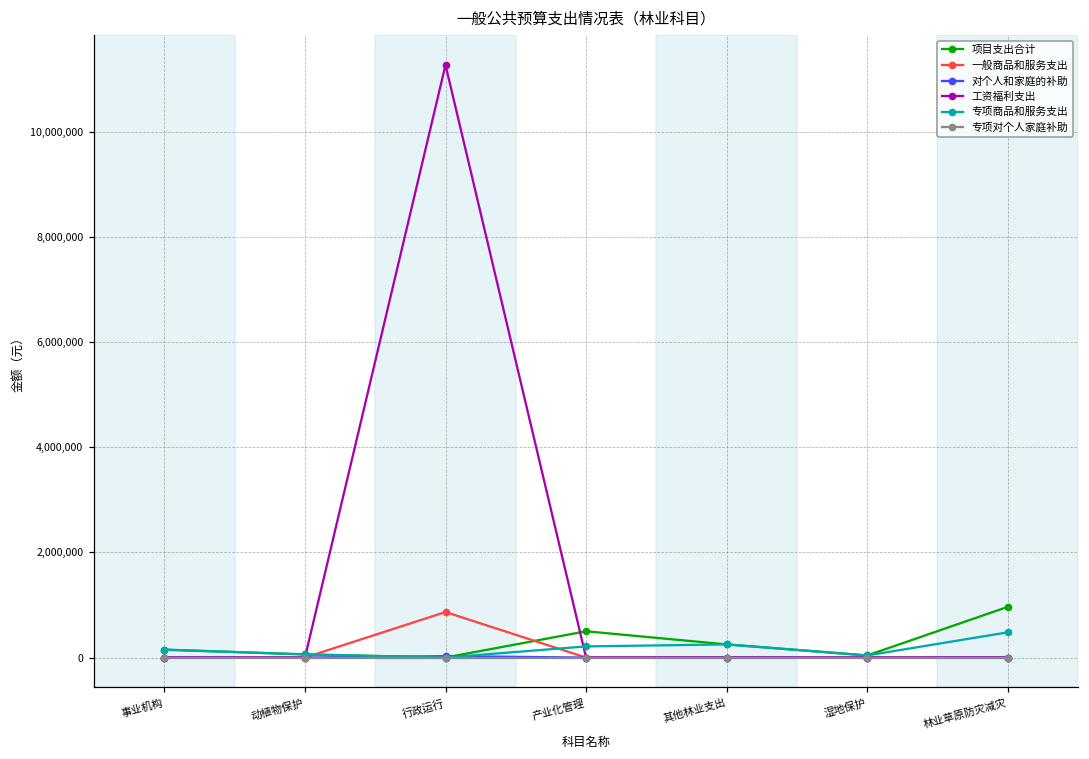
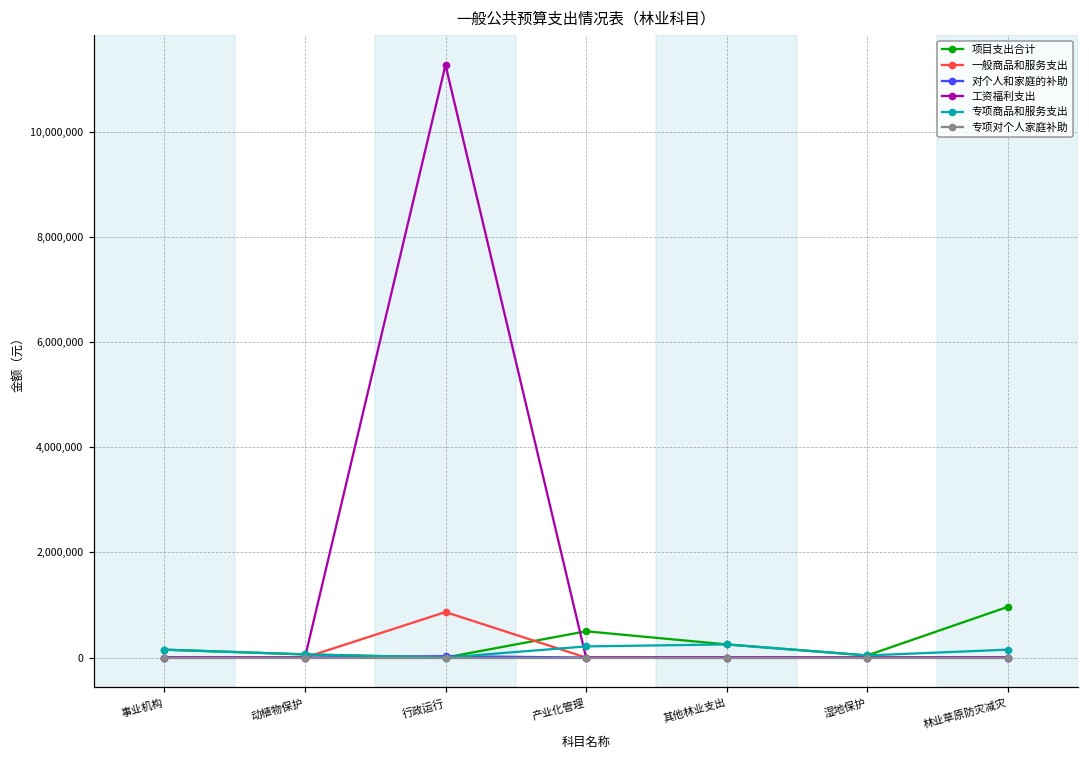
专项商品和服务支出, 林业草原防灾减灾: 500,000 -> 200,000
